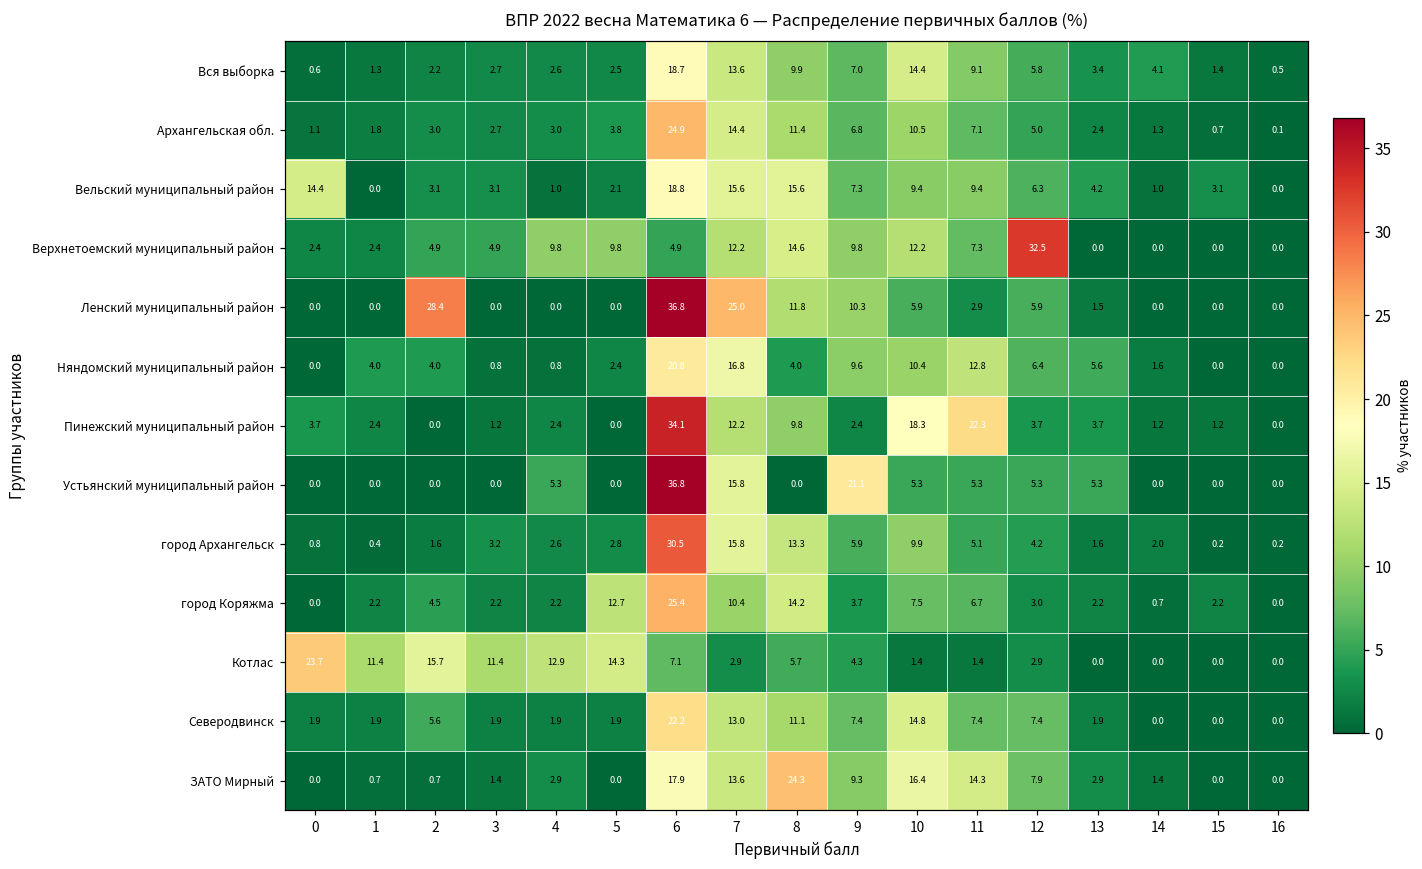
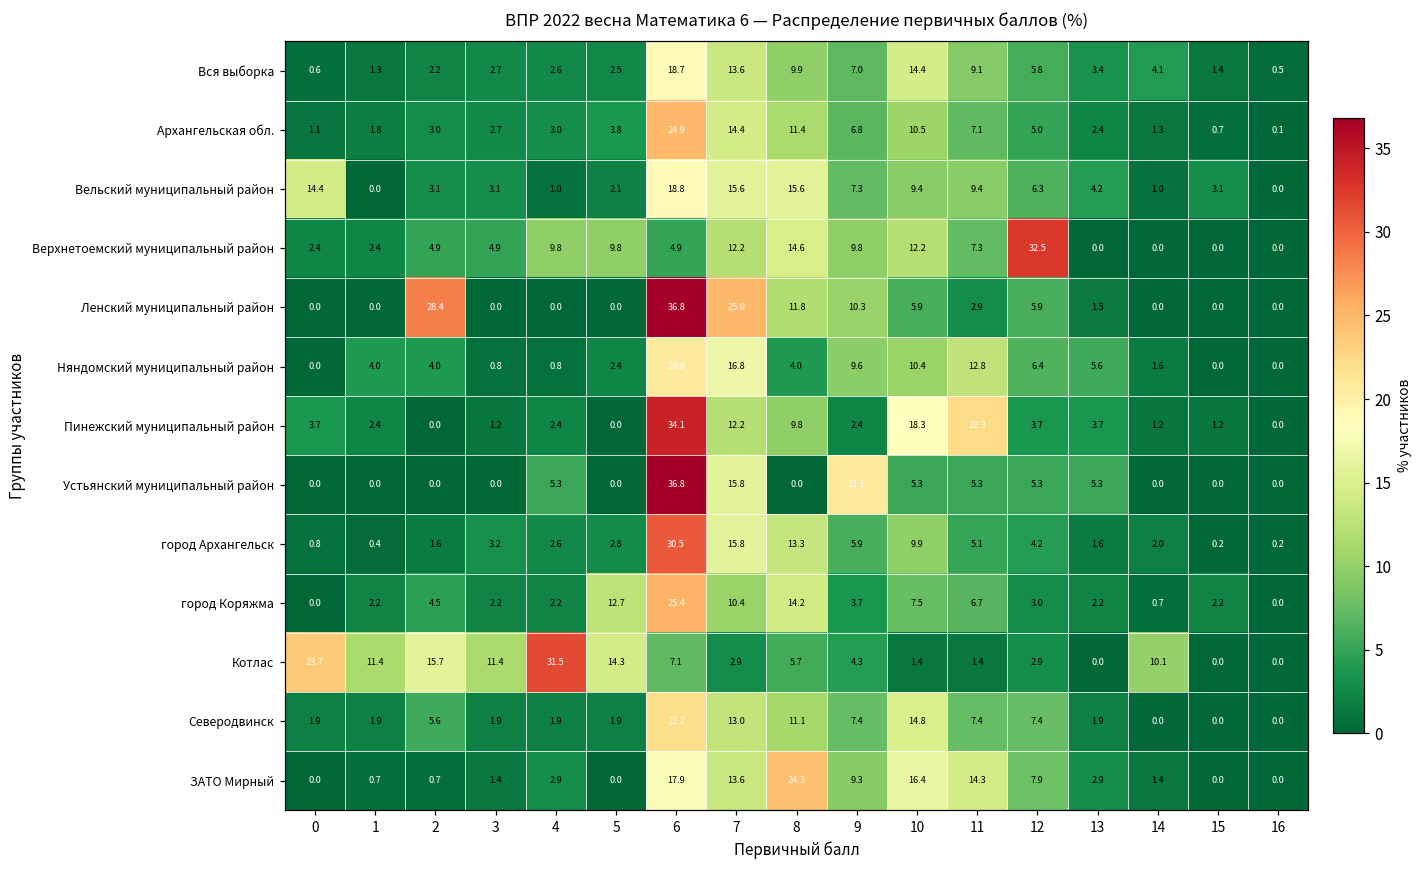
Котлас, 4: 12.9 -> 31.5
Котлас, 14: 0.0 -> 10.1
